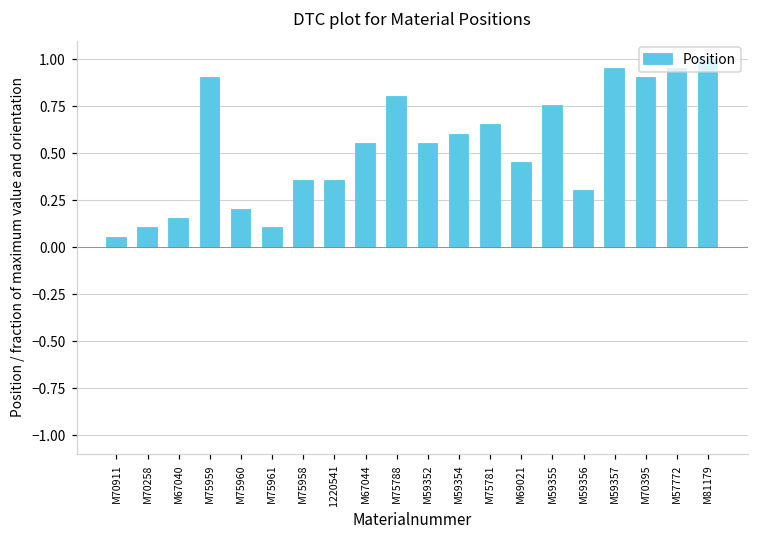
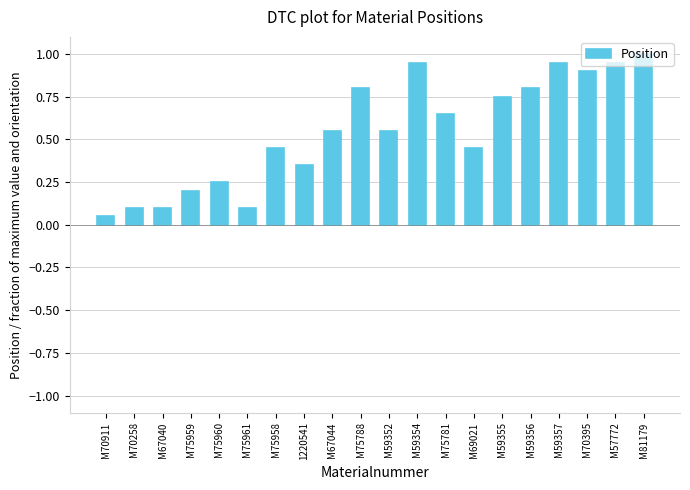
M67040: 0.15 -> 0.10
M75959: 0.90 -> 0.20
M75960: 0.20 -> 0.25
M75958: 0.35 -> 0.45
M59354: 0.60 -> 0.95
M59356: 0.30 -> 0.80
